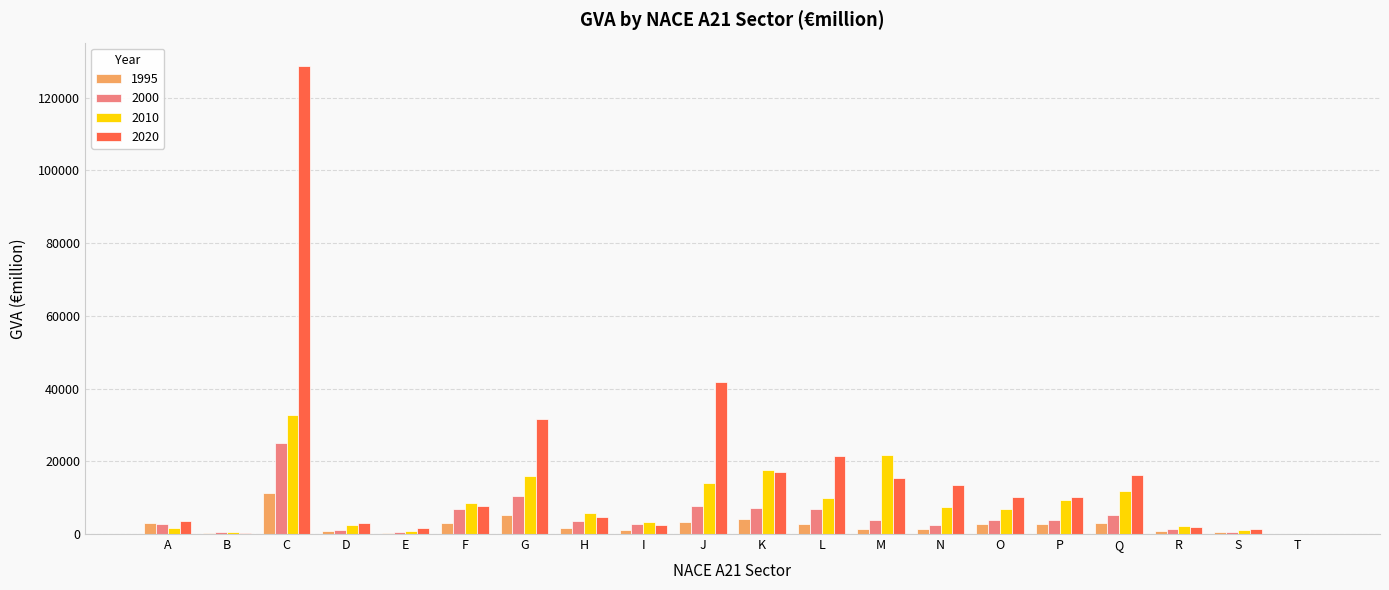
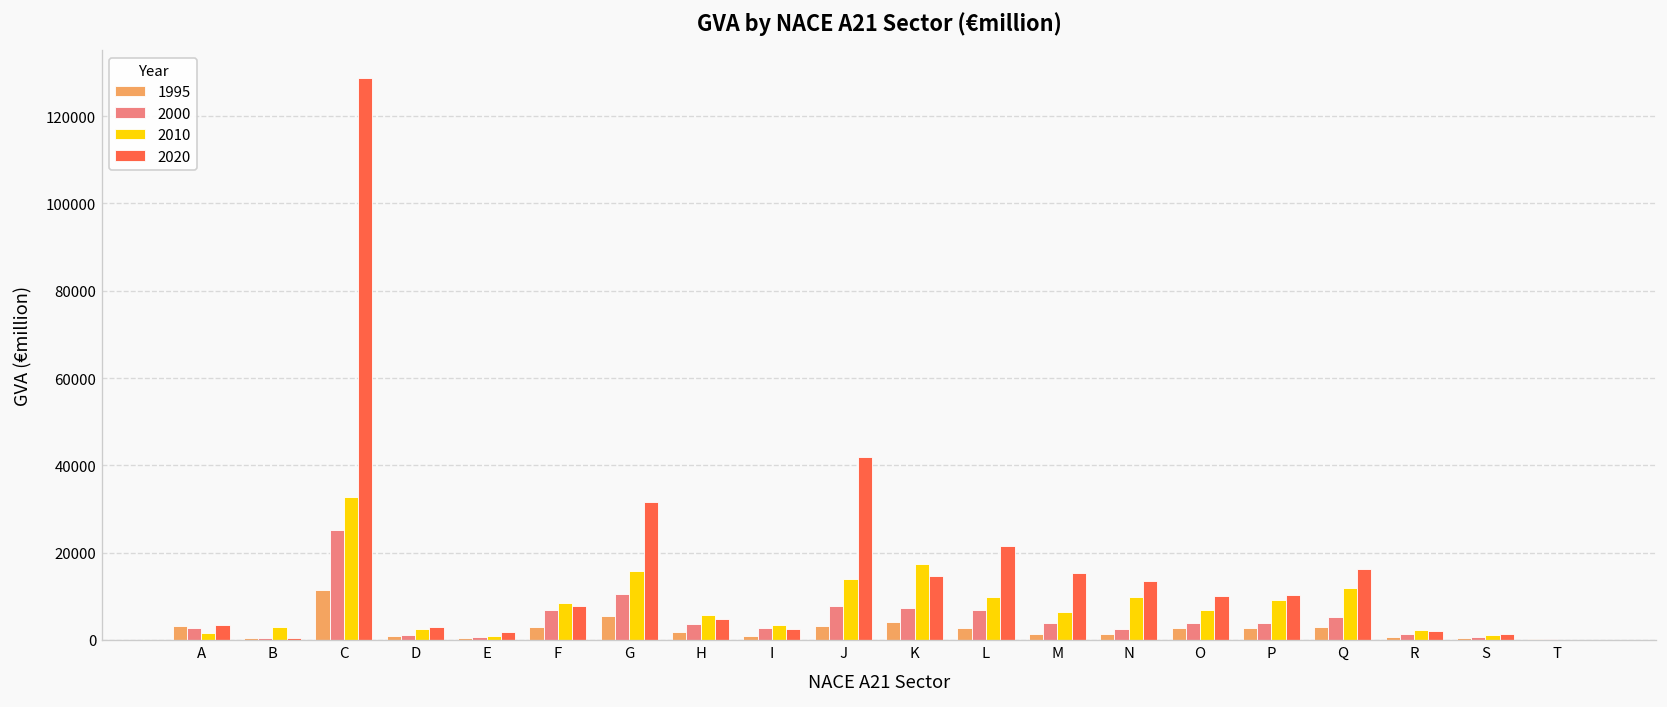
2010, B: 1000 -> 3000
2020, K: 17000 -> 15000
2010, M: 22000 -> 6000
2010, N: 8000 -> 10000
